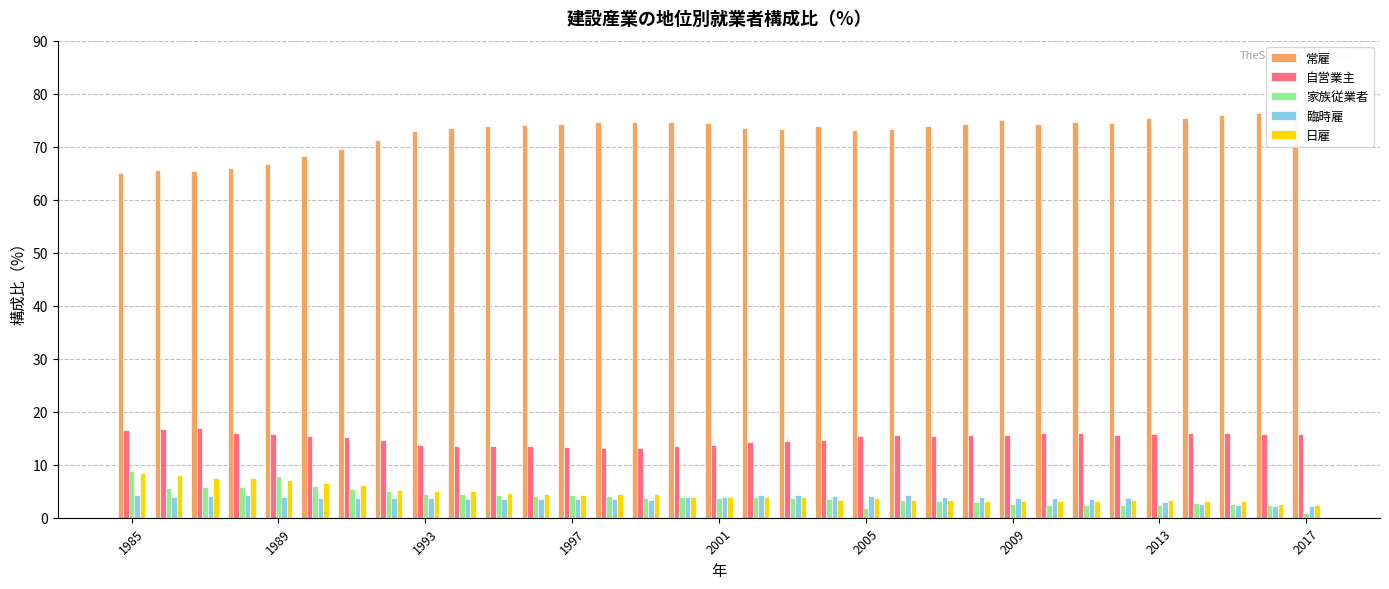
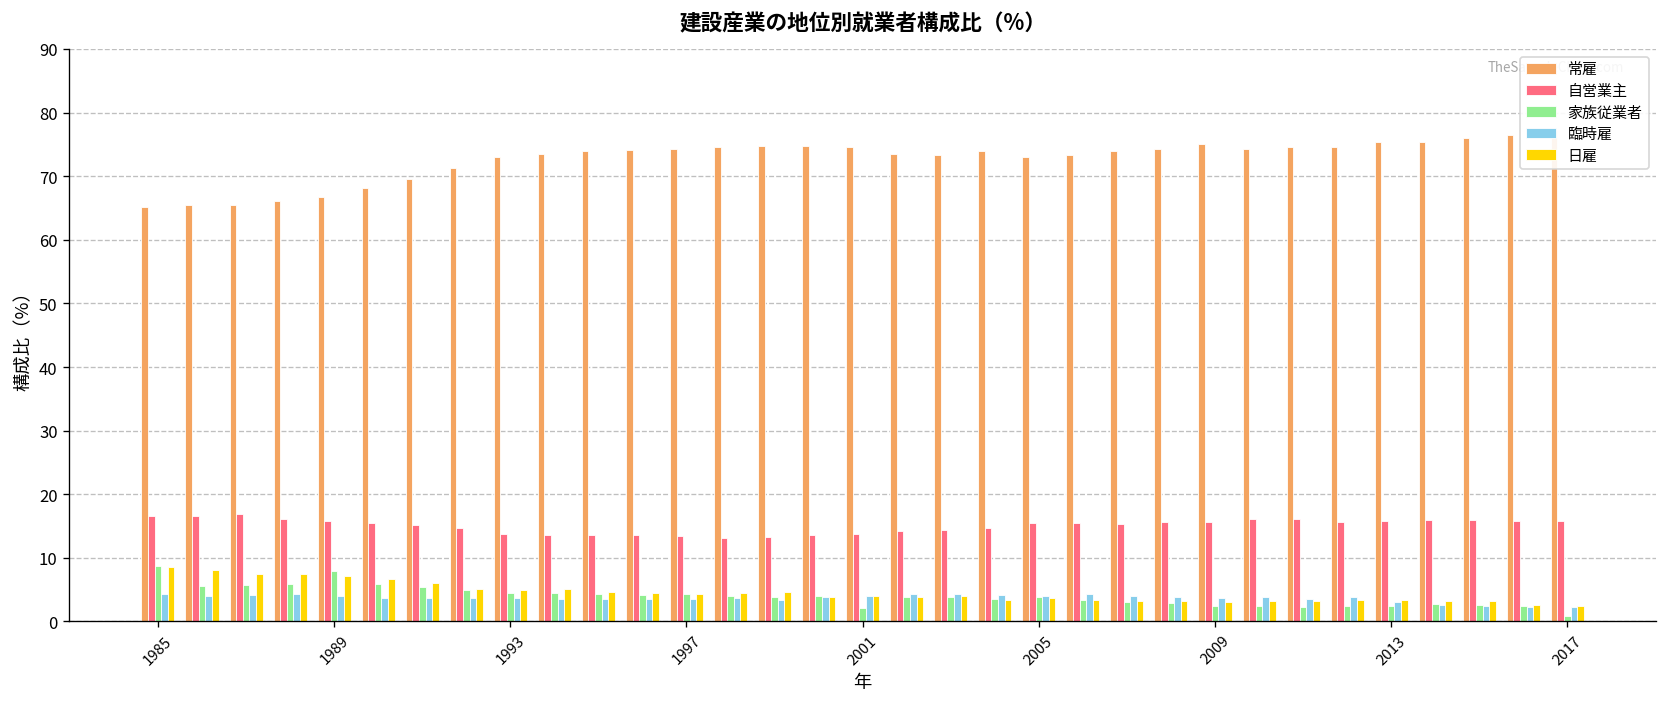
家族従業者, 2001: 4 -> 2
家族従業者, 2005: 2 -> 4
